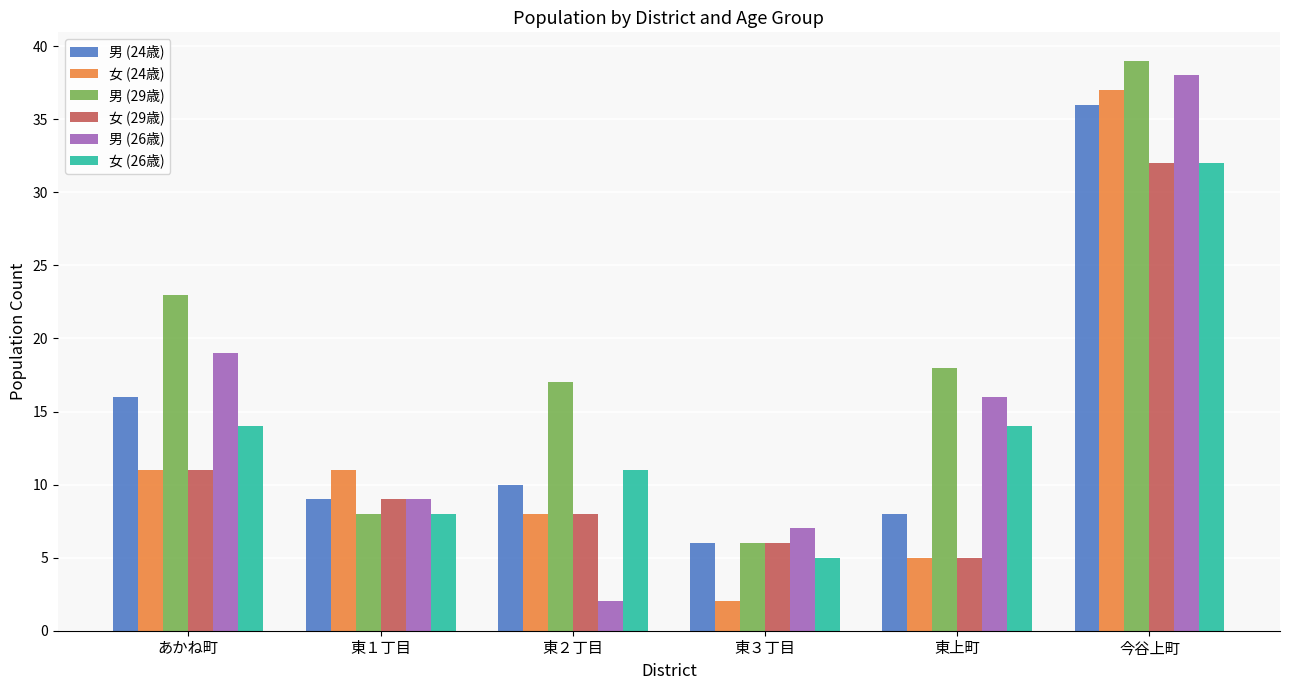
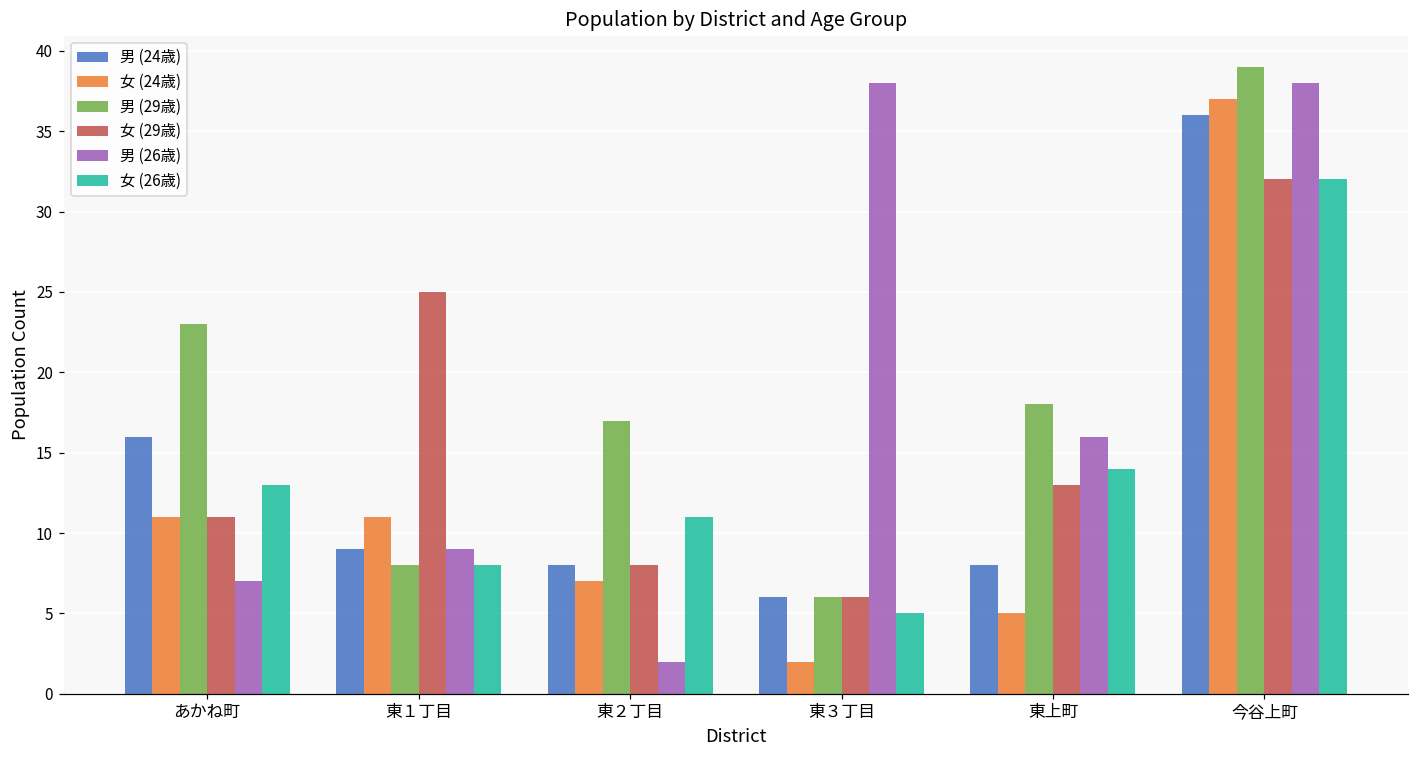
男 (26歳), あかね町: 19 -> 7
女 (26歳), あかね町: 14 -> 13
女 (29歳), 東１丁目: 9 -> 25
男 (24歳), 東２丁目: 10 -> 8
女 (24歳), 東２丁目: 8 -> 7
男 (26歳), 東３丁目: 7 -> 38
女 (29歳), 東上町: 5 -> 13
